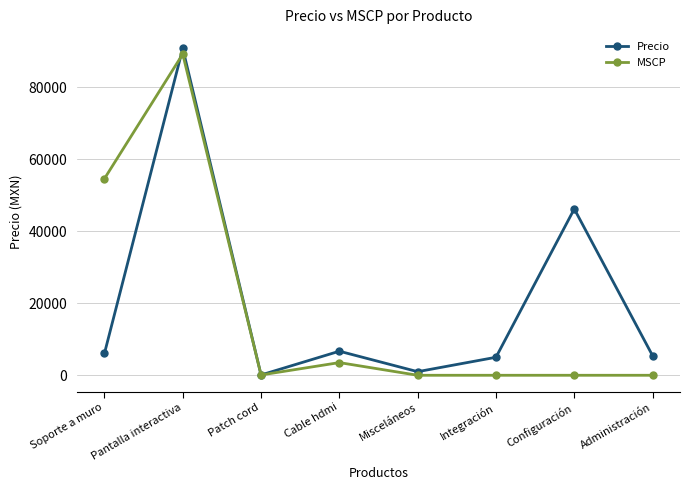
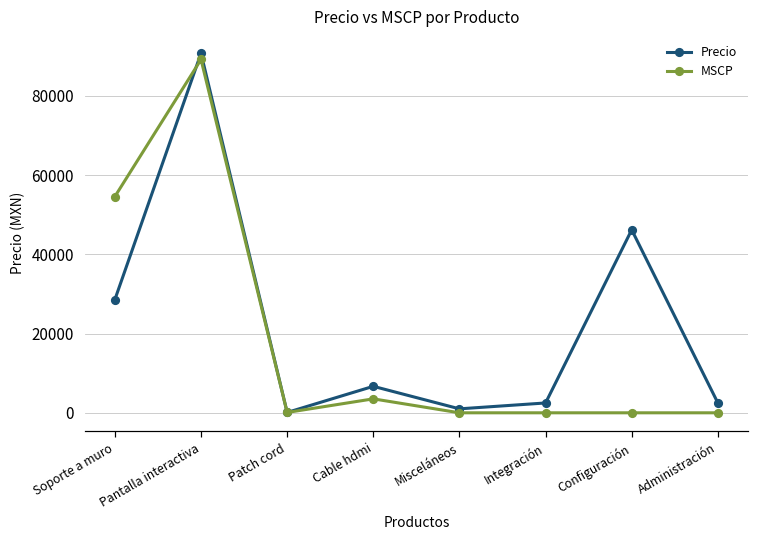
Precio, Soporte a muro: 6000 -> 29000
Precio, Integración: 5000 -> 2000
Precio, Administración: 5000 -> 3000
